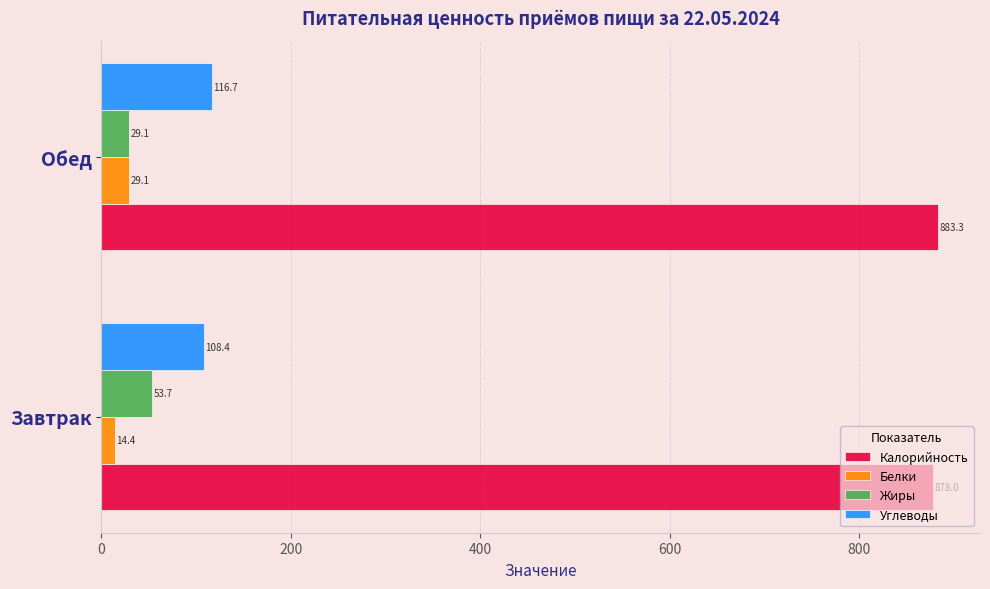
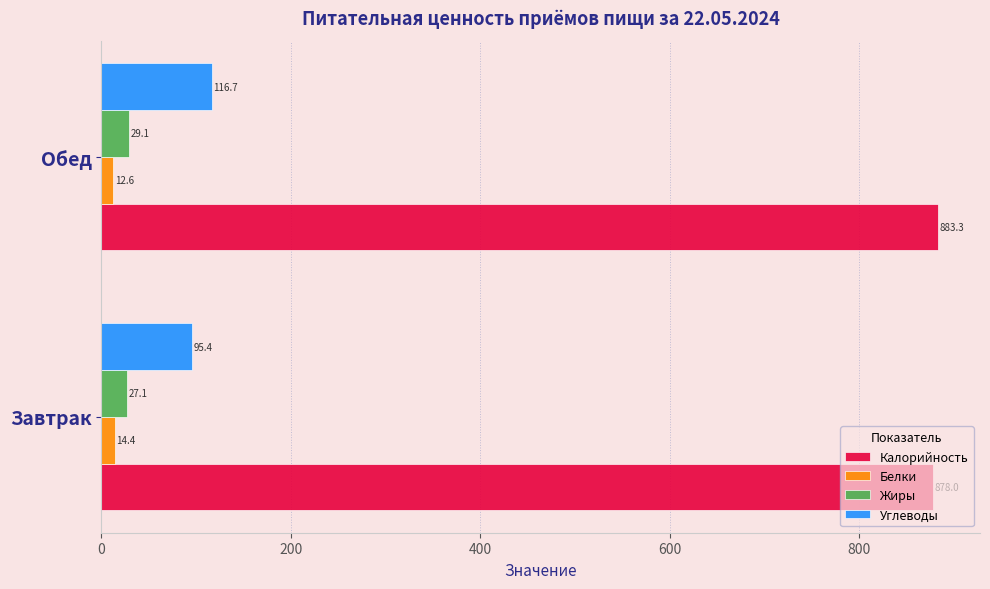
Белки, Обед: 29.1 -> 12.6
Углеводы, Завтрак: 108.4 -> 95.4
Жиры, Завтрак: 53.7 -> 27.1
